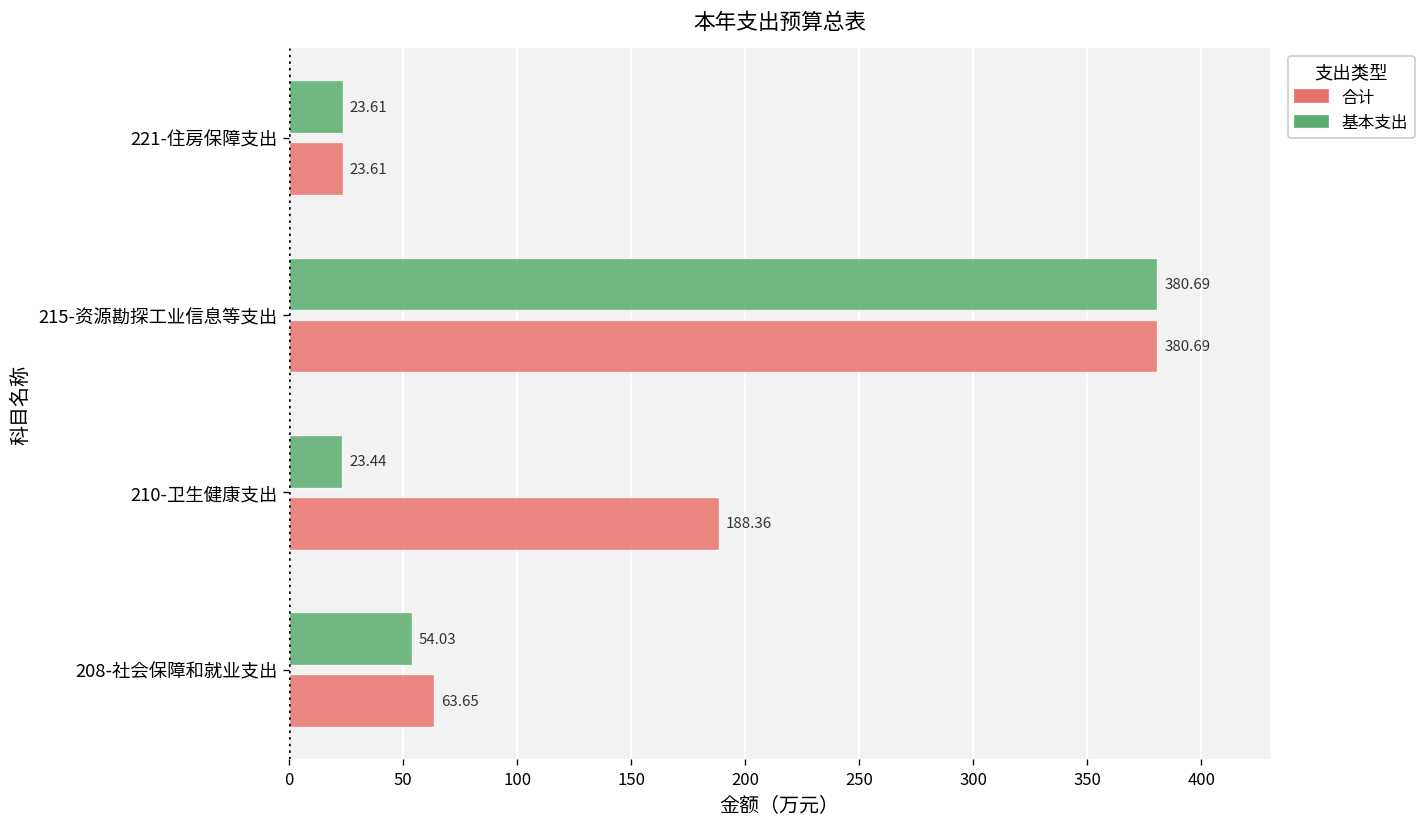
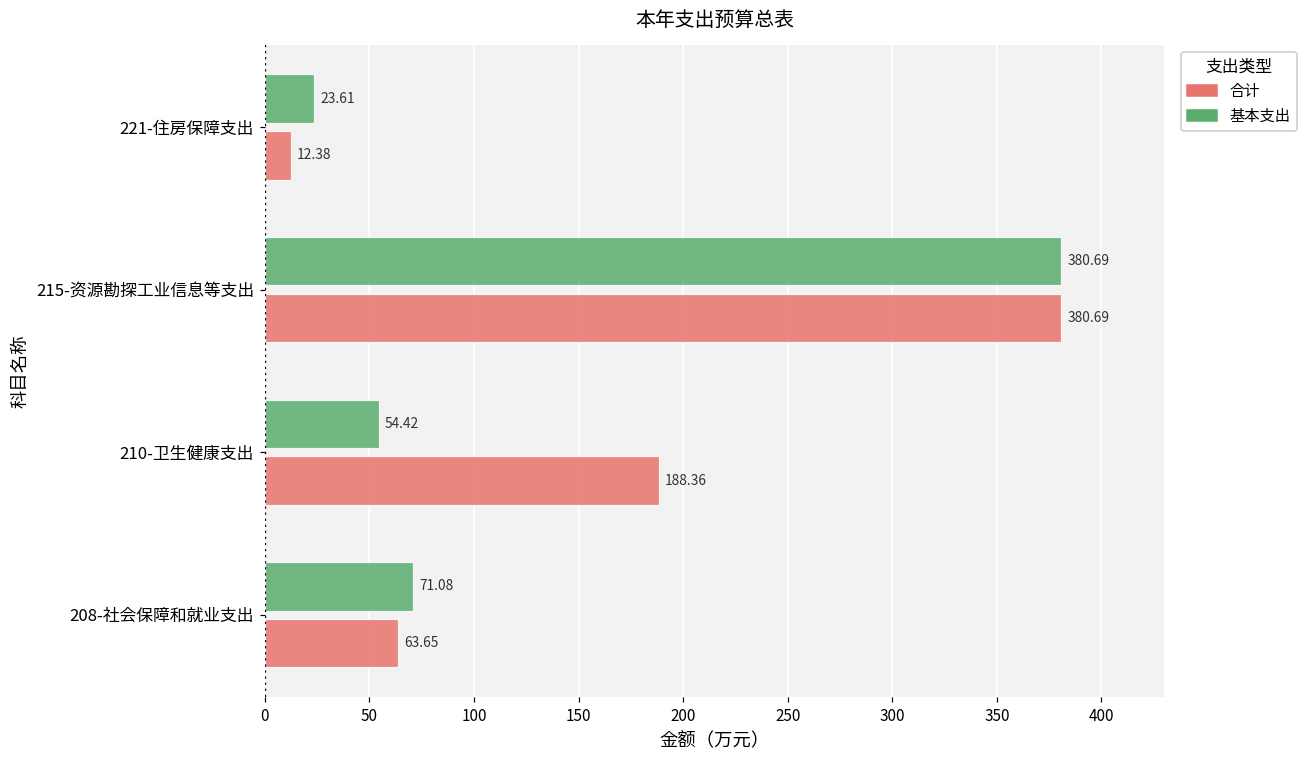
合计, 221-住房保障支出: 23.61 -> 12.38
基本支出, 210-卫生健康支出: 23.44 -> 54.42
基本支出, 208-社会保障和就业支出: 54.03 -> 71.08
